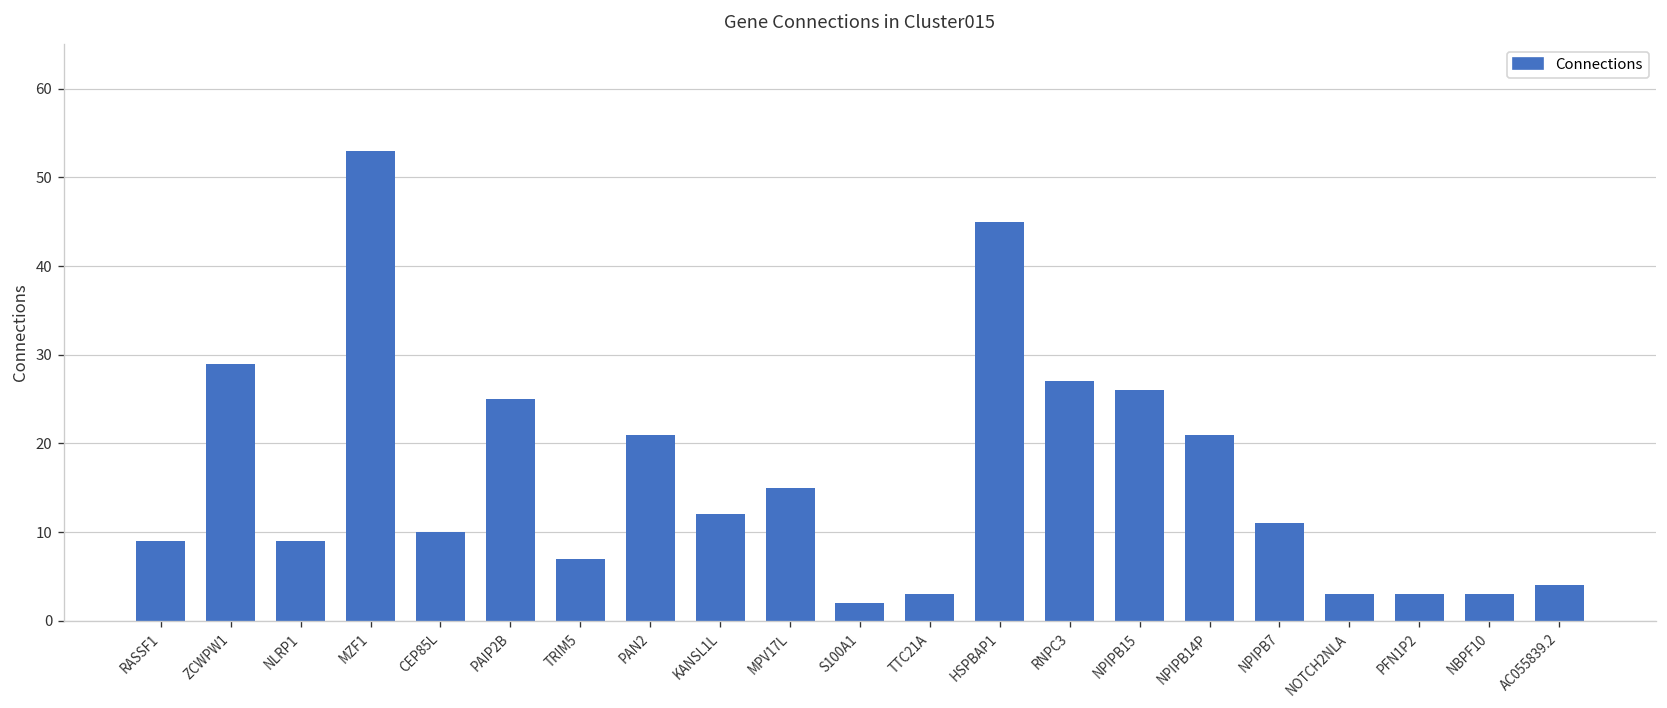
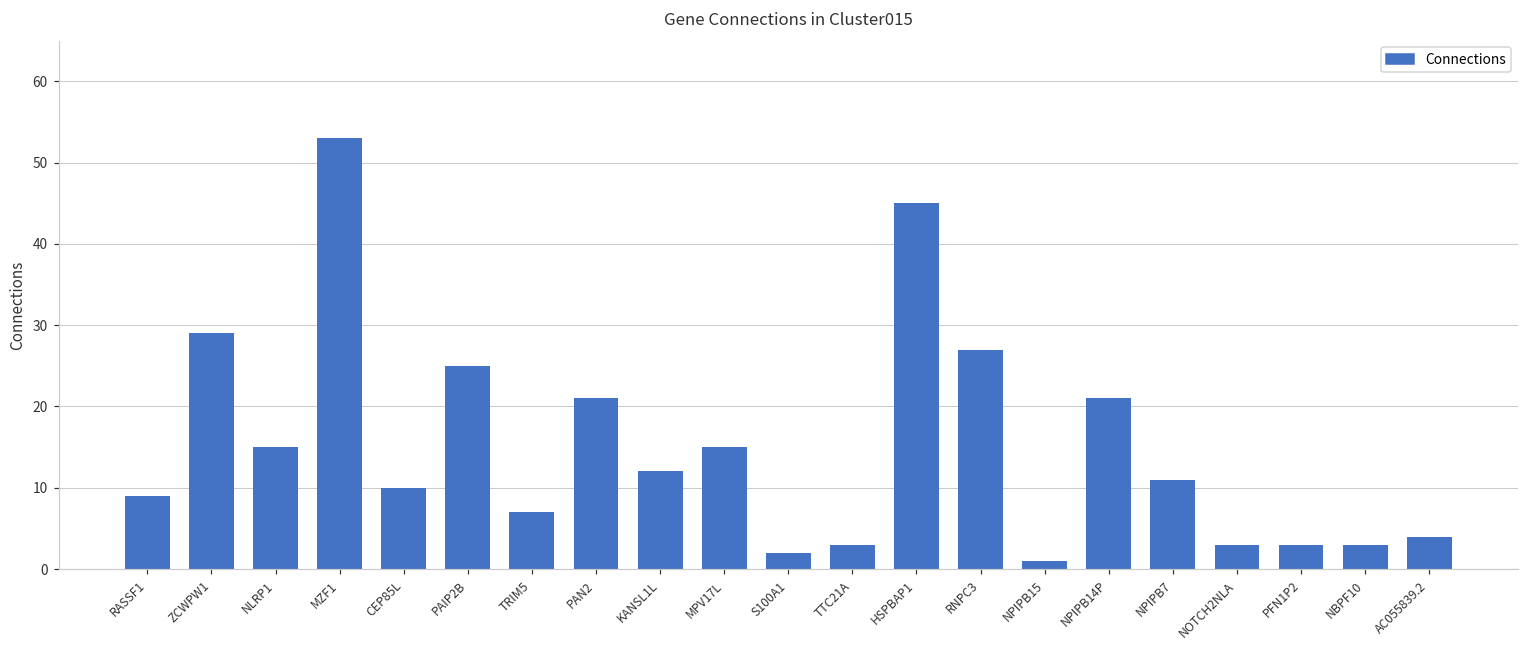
NLRP1: 9 -> 15
NPIPB15: 26 -> 1
